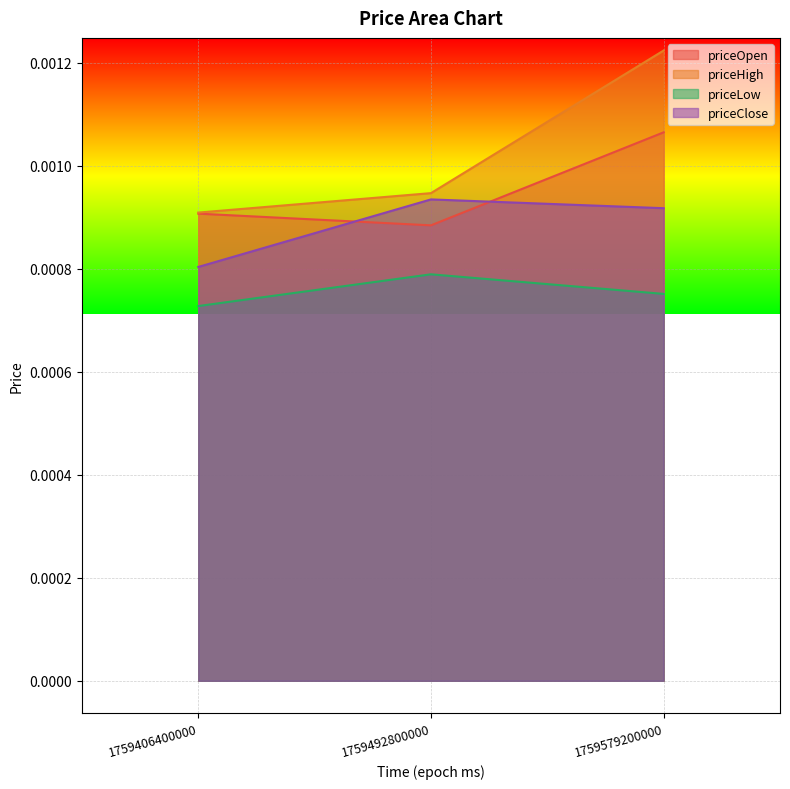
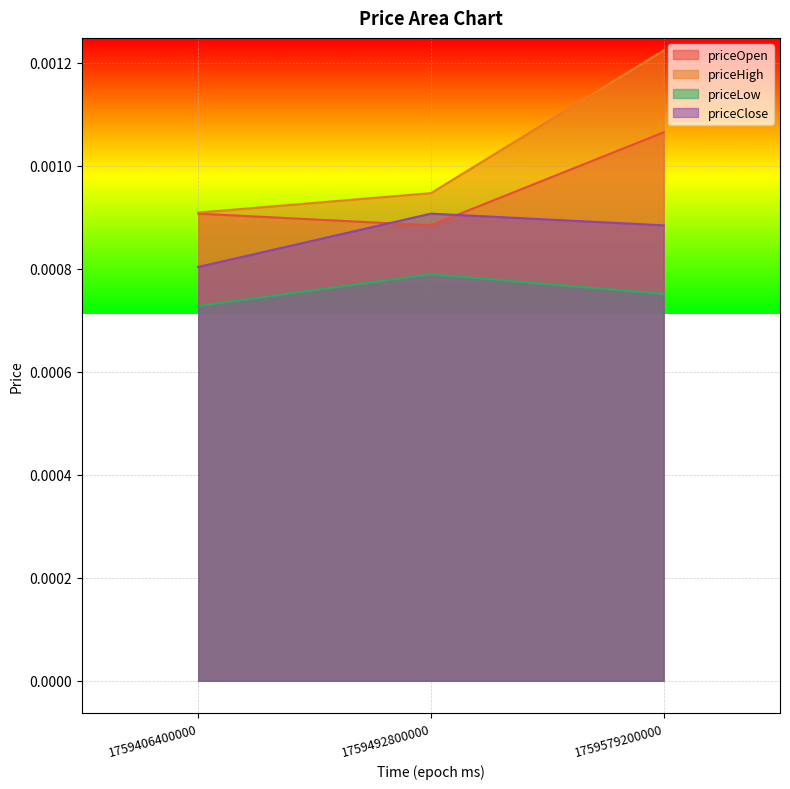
priceClose, 1759492800000: 0.00093 -> 0.00091
priceClose, 1759579200000: 0.00092 -> 0.00088
